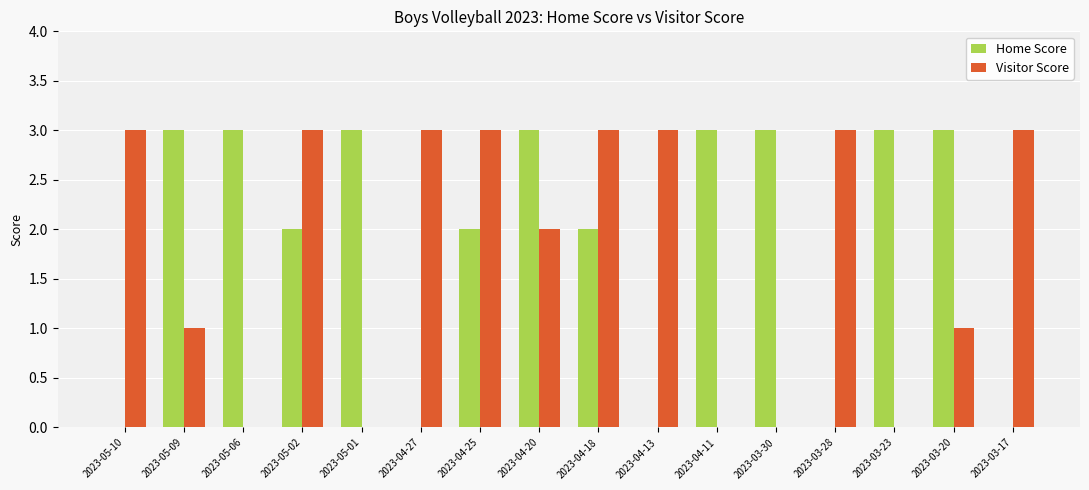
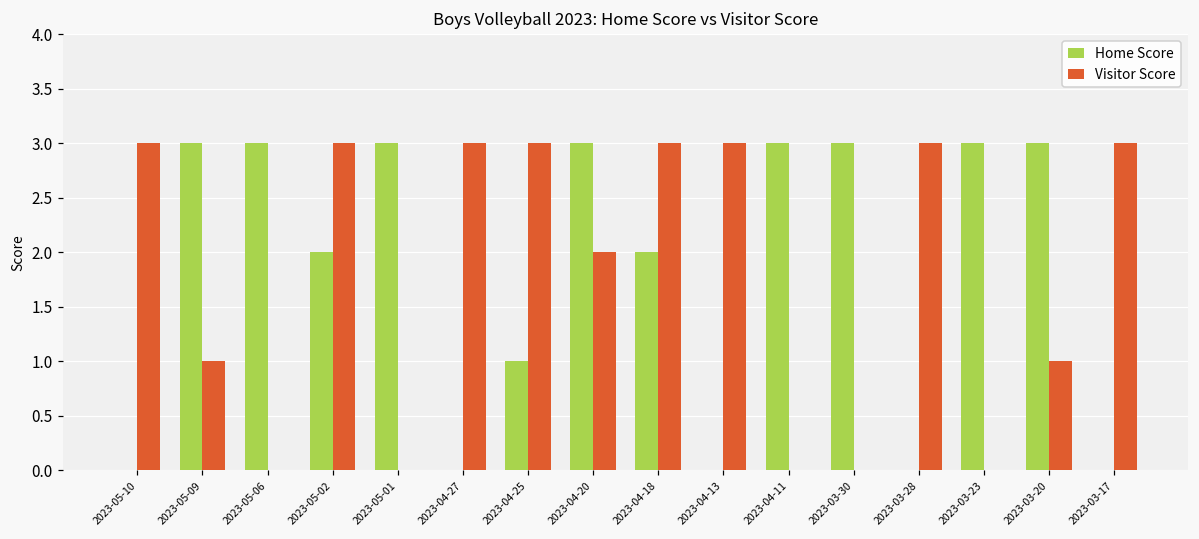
Home Score, 2023-04-25: 2 -> 1
